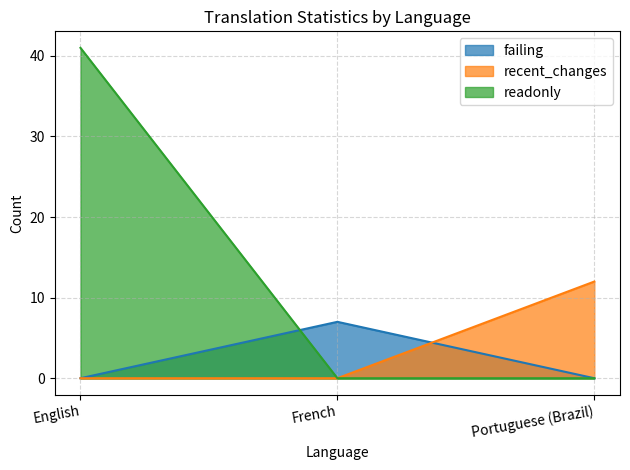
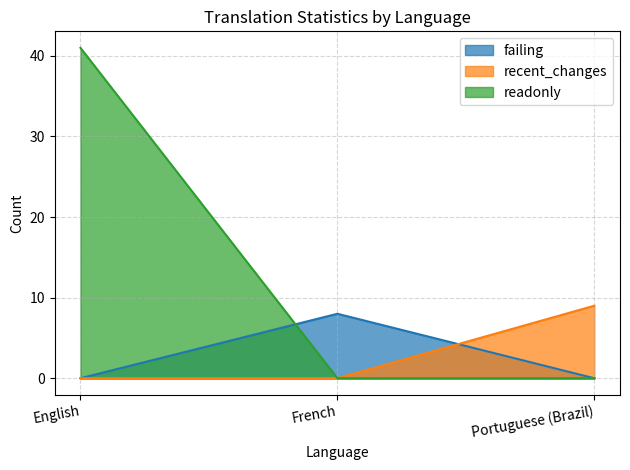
failing, French: 7 -> 8
recent_changes, Portuguese (Brazil): 12 -> 9
